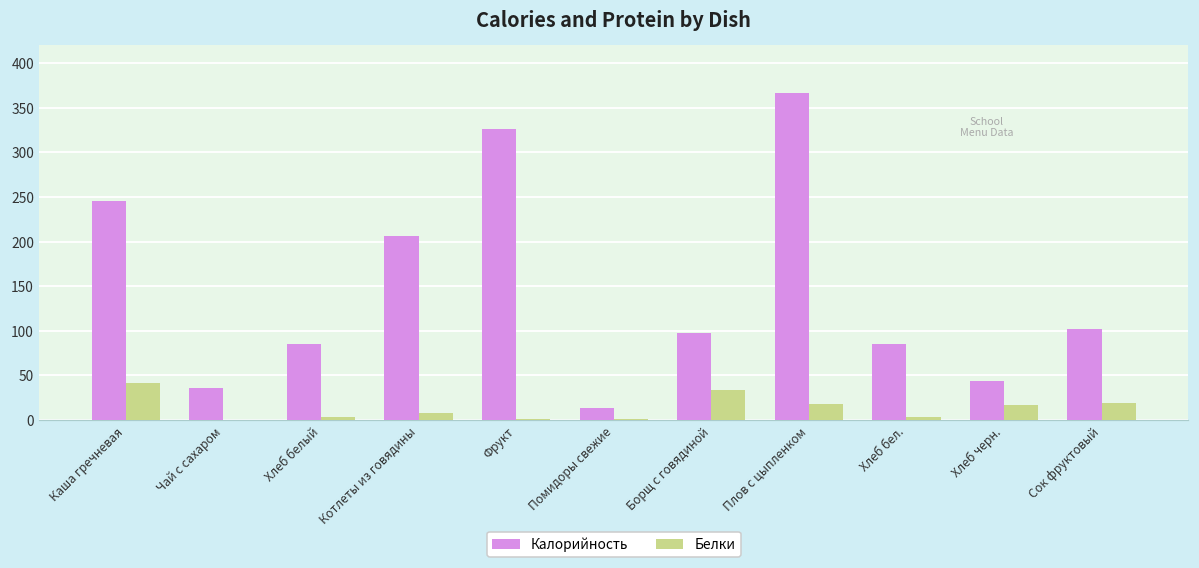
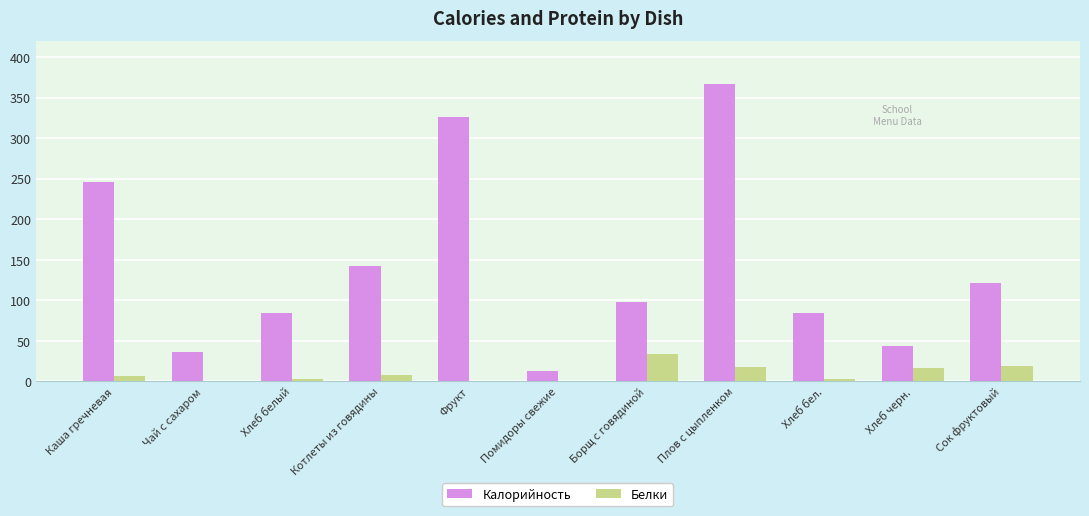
Белки, Каша гречневая: 40 -> 10
Калорийность, Котлеты из говядины: 210 -> 140
Калорийность, Сок фруктовый: 100 -> 120
